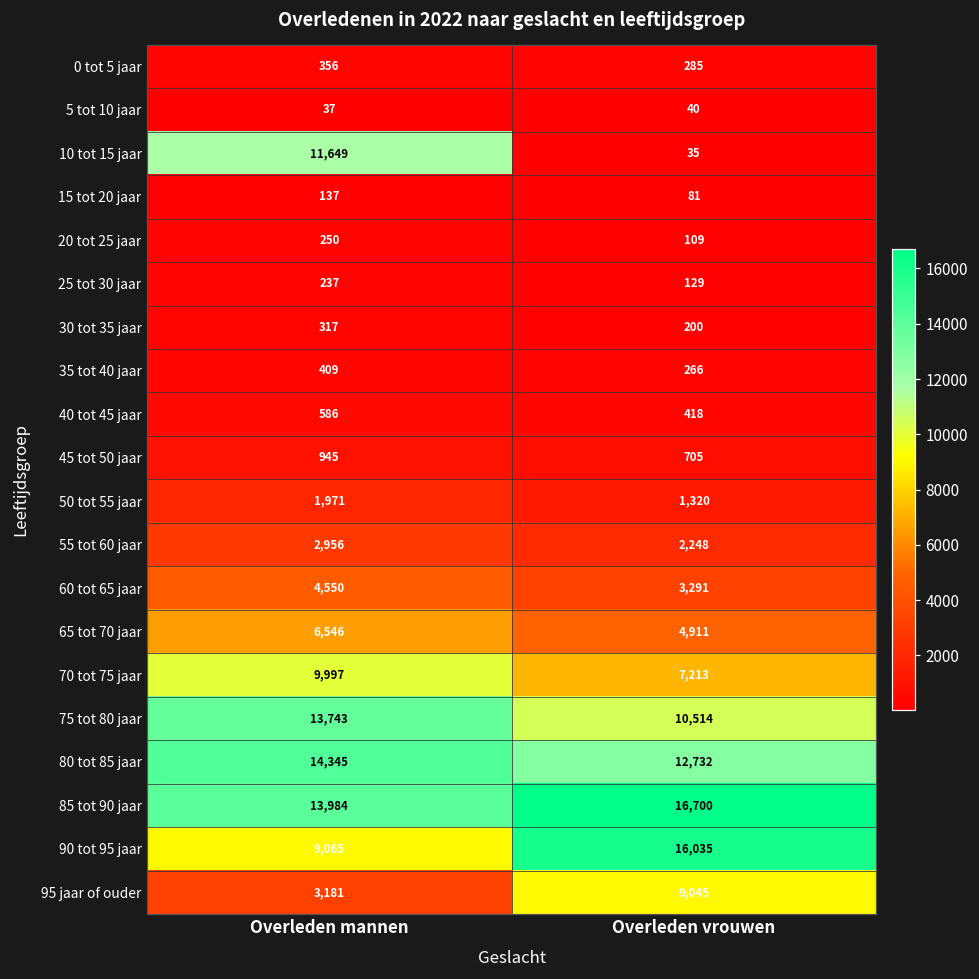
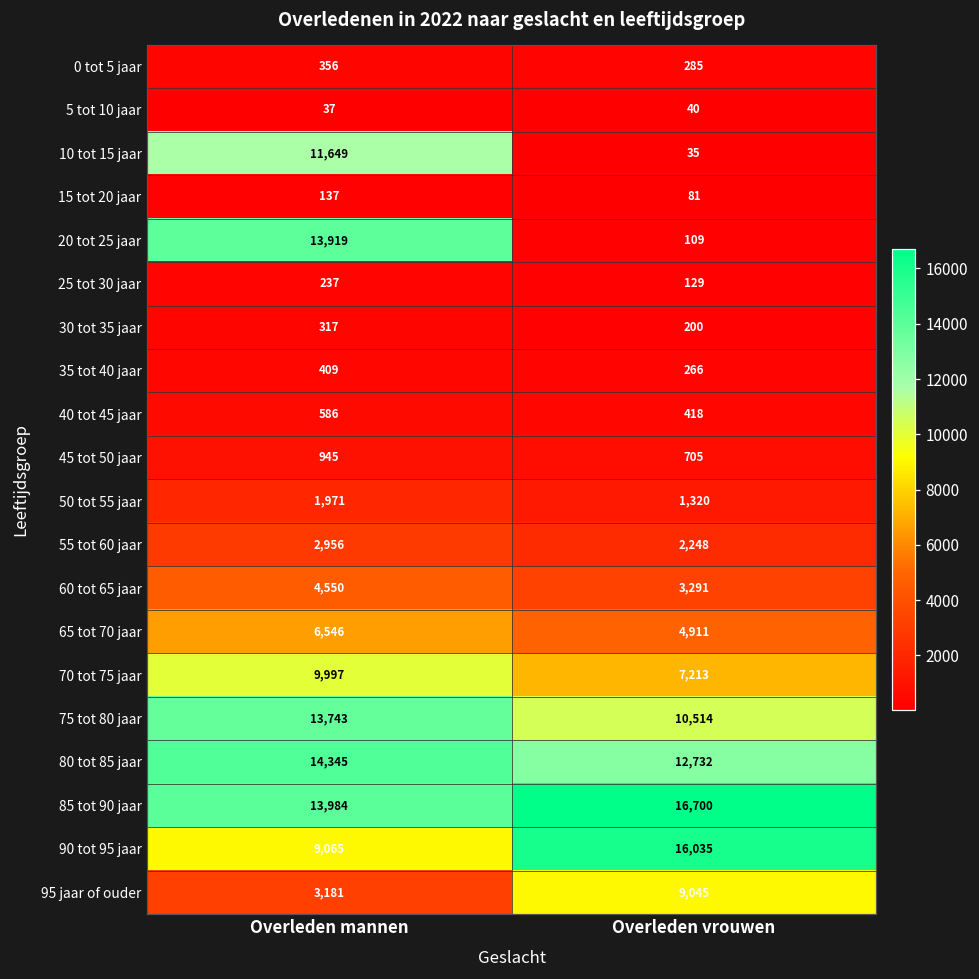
20 tot 25 jaar, Overleden mannen: 250 -> 13,919
